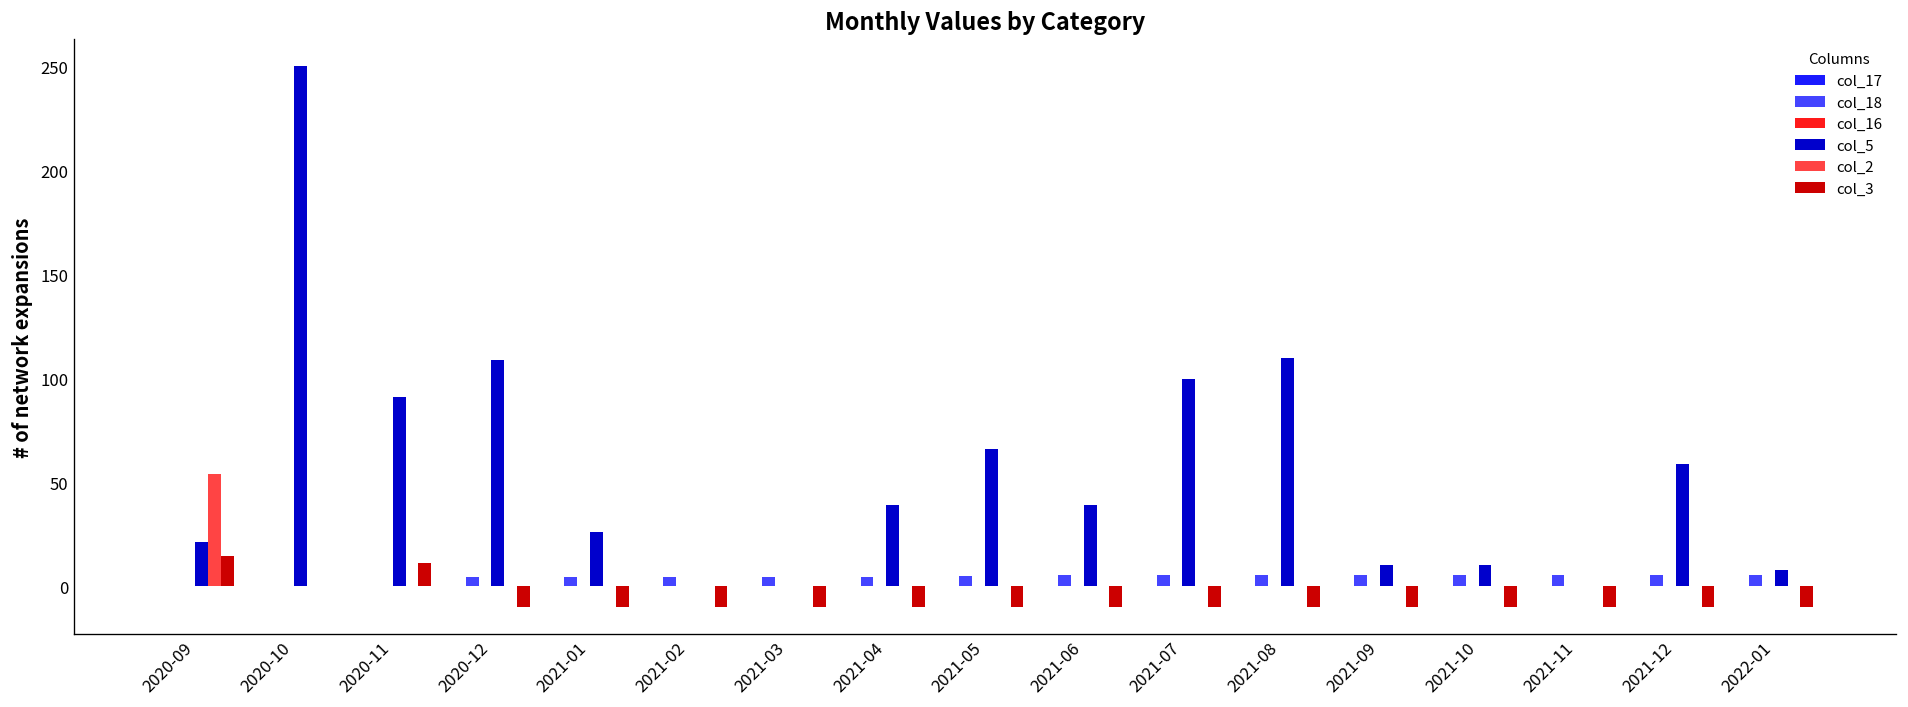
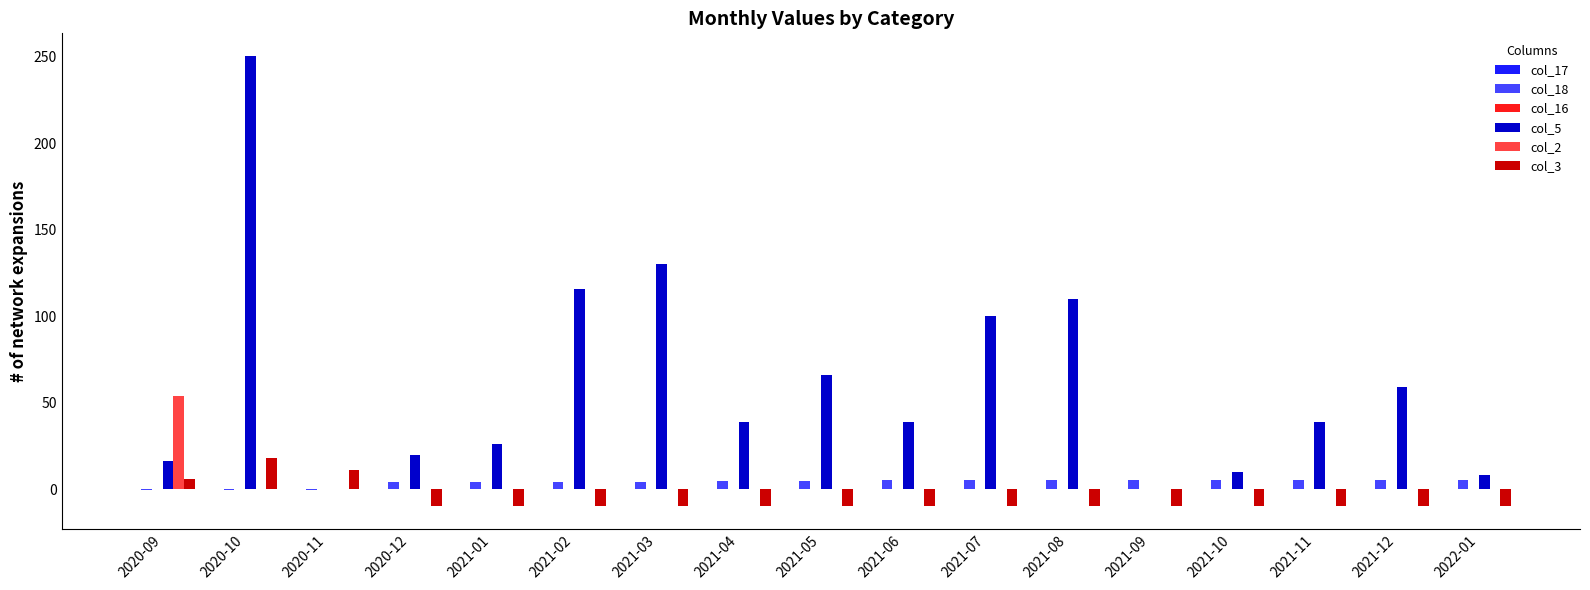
col_5, 2020-09: 21 -> 17
col_3, 2020-09: 15 -> 6
col_3, 2020-10: 0 -> 18
col_5, 2020-11: 91 -> 0
col_5, 2020-12: 109 -> 20
col_5, 2021-02: 0 -> 116
col_5, 2021-03: 0 -> 130
col_5, 2021-09: 10 -> 0
col_5, 2021-11: 0 -> 39
